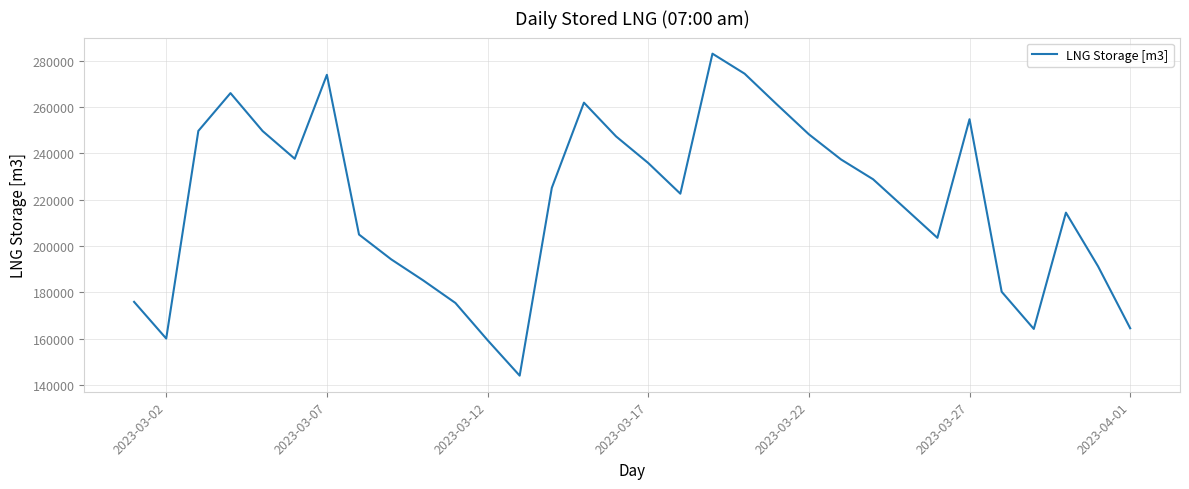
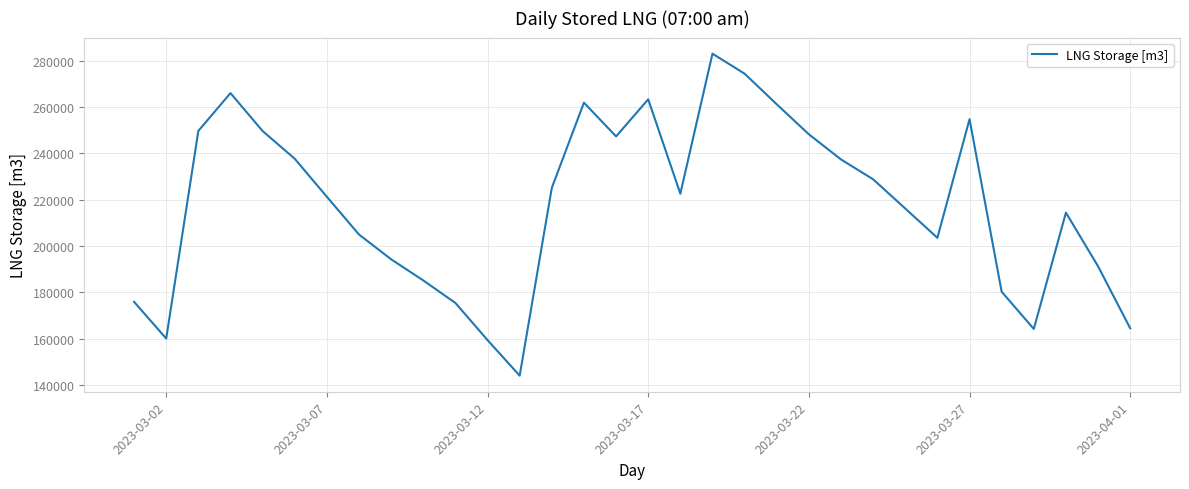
2023-03-07: 274000 -> 221000
2023-03-17: 236000 -> 263000
